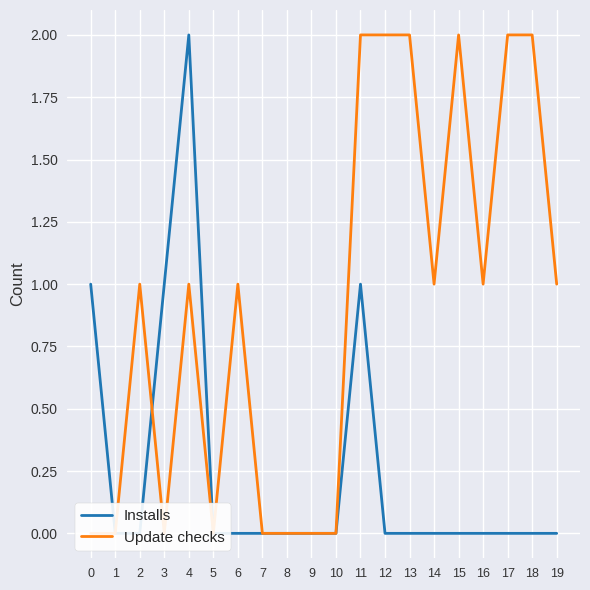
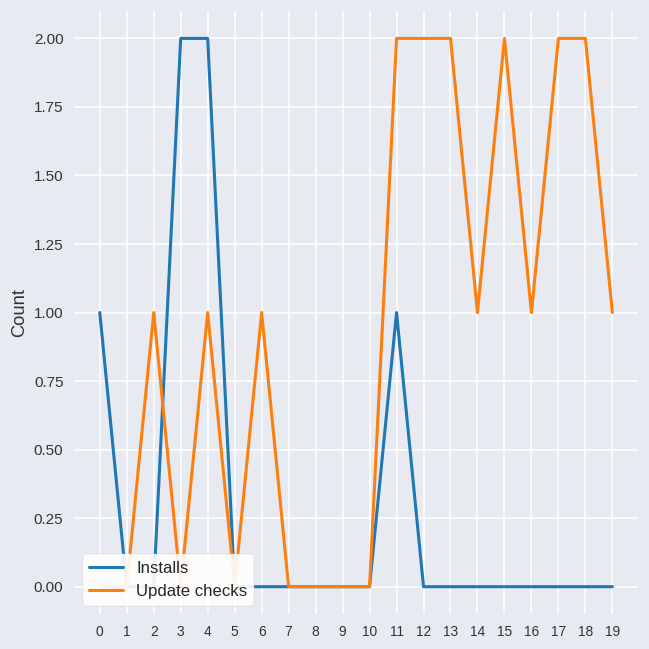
Installs, 3: 1 -> 2
